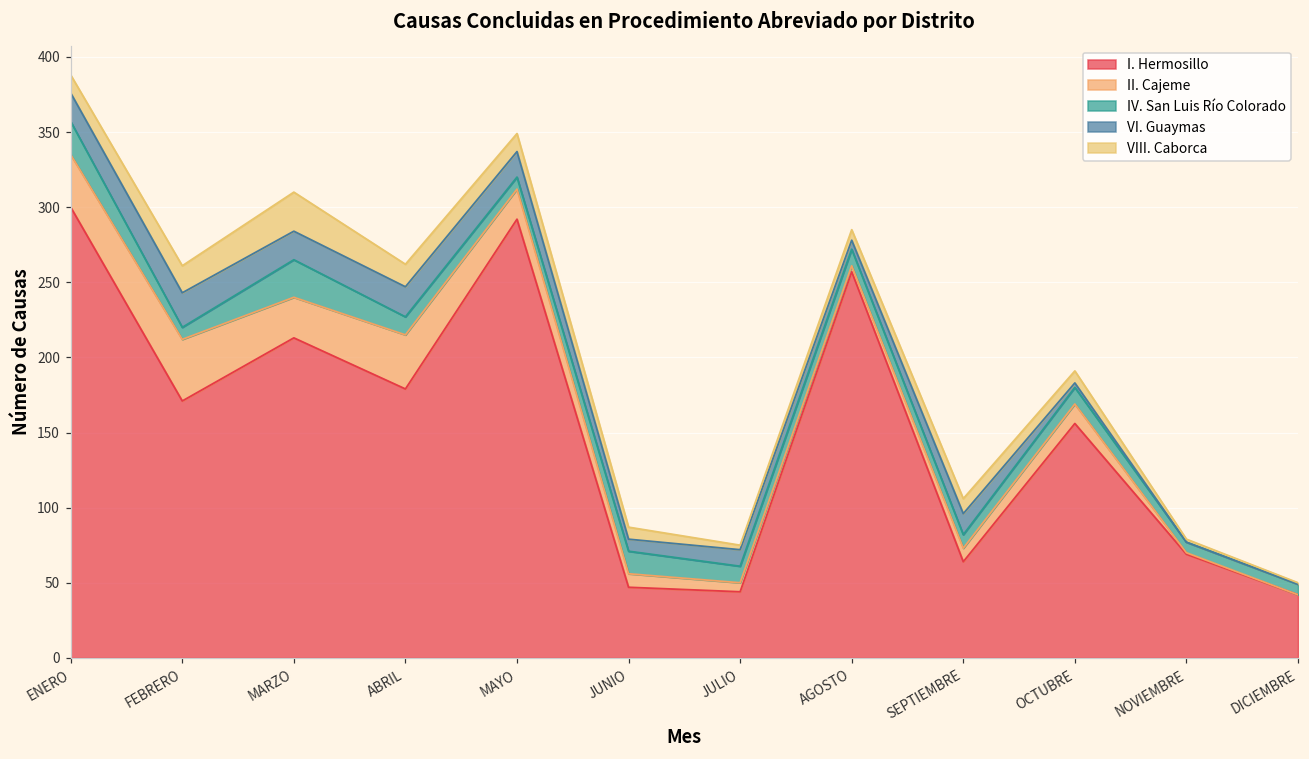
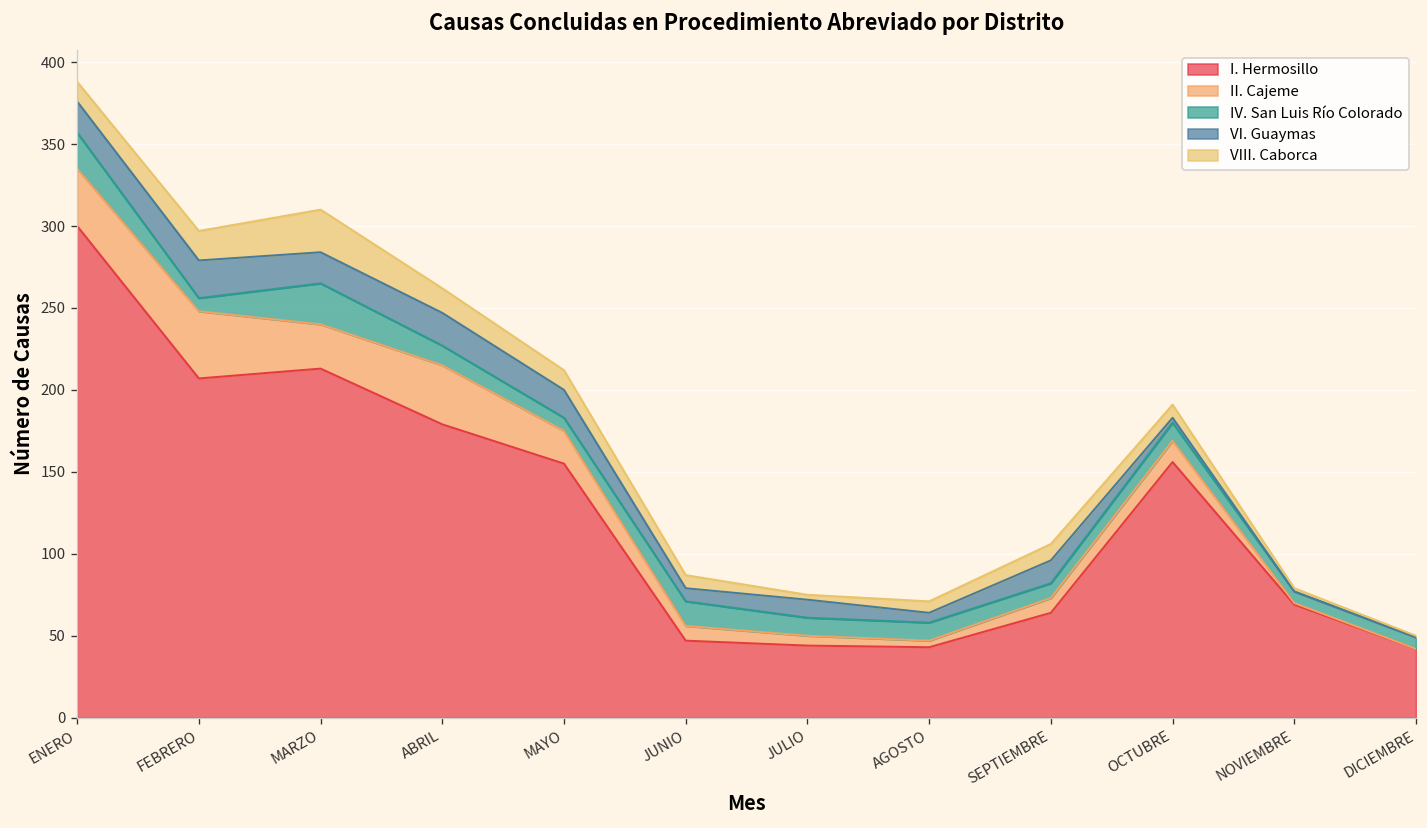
I. Hermosillo, FEBRERO: 171 -> 207
I. Hermosillo, MAYO: 292 -> 155
I. Hermosillo, AGOSTO: 257 -> 43
